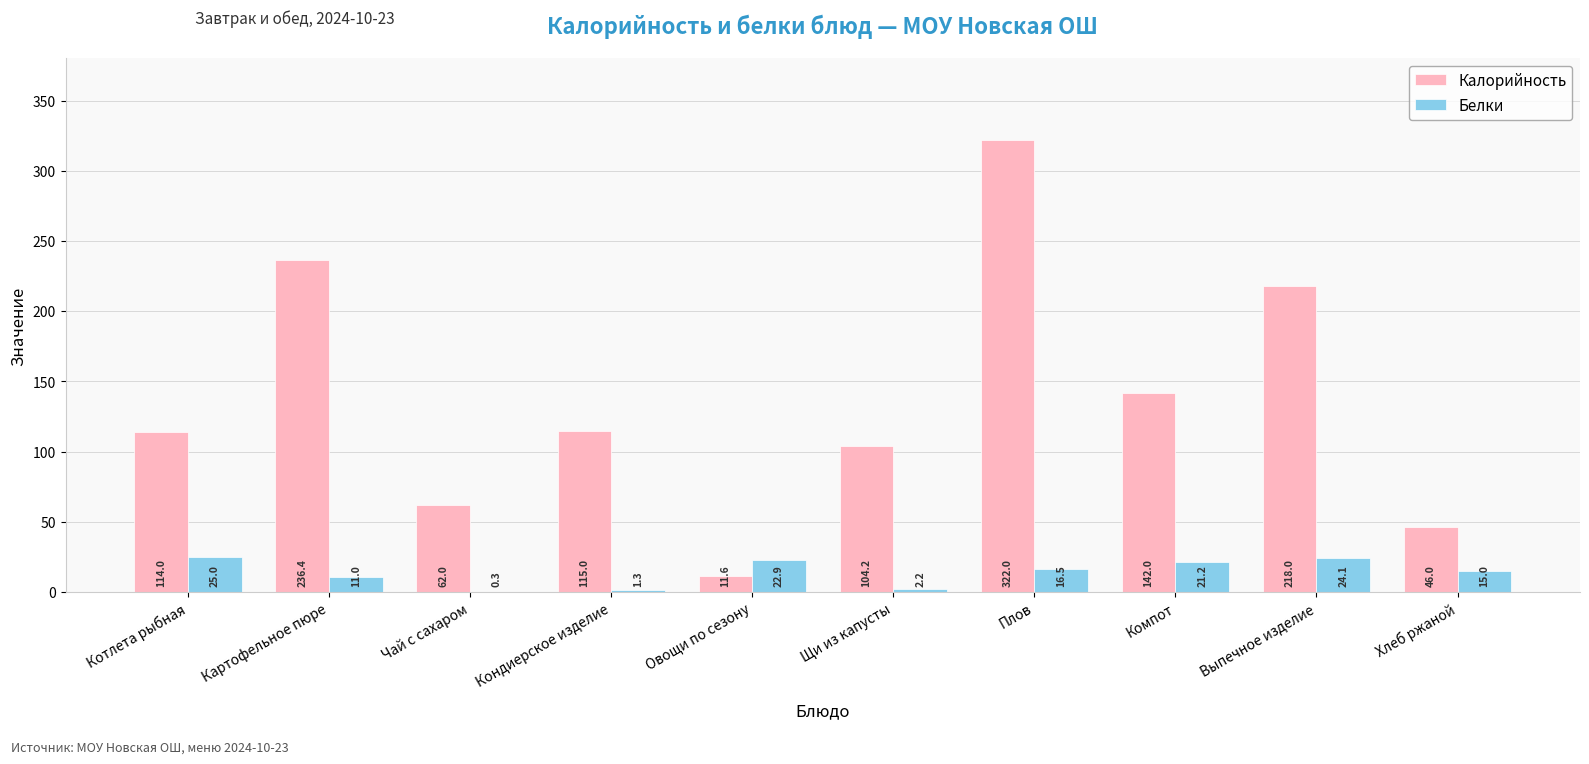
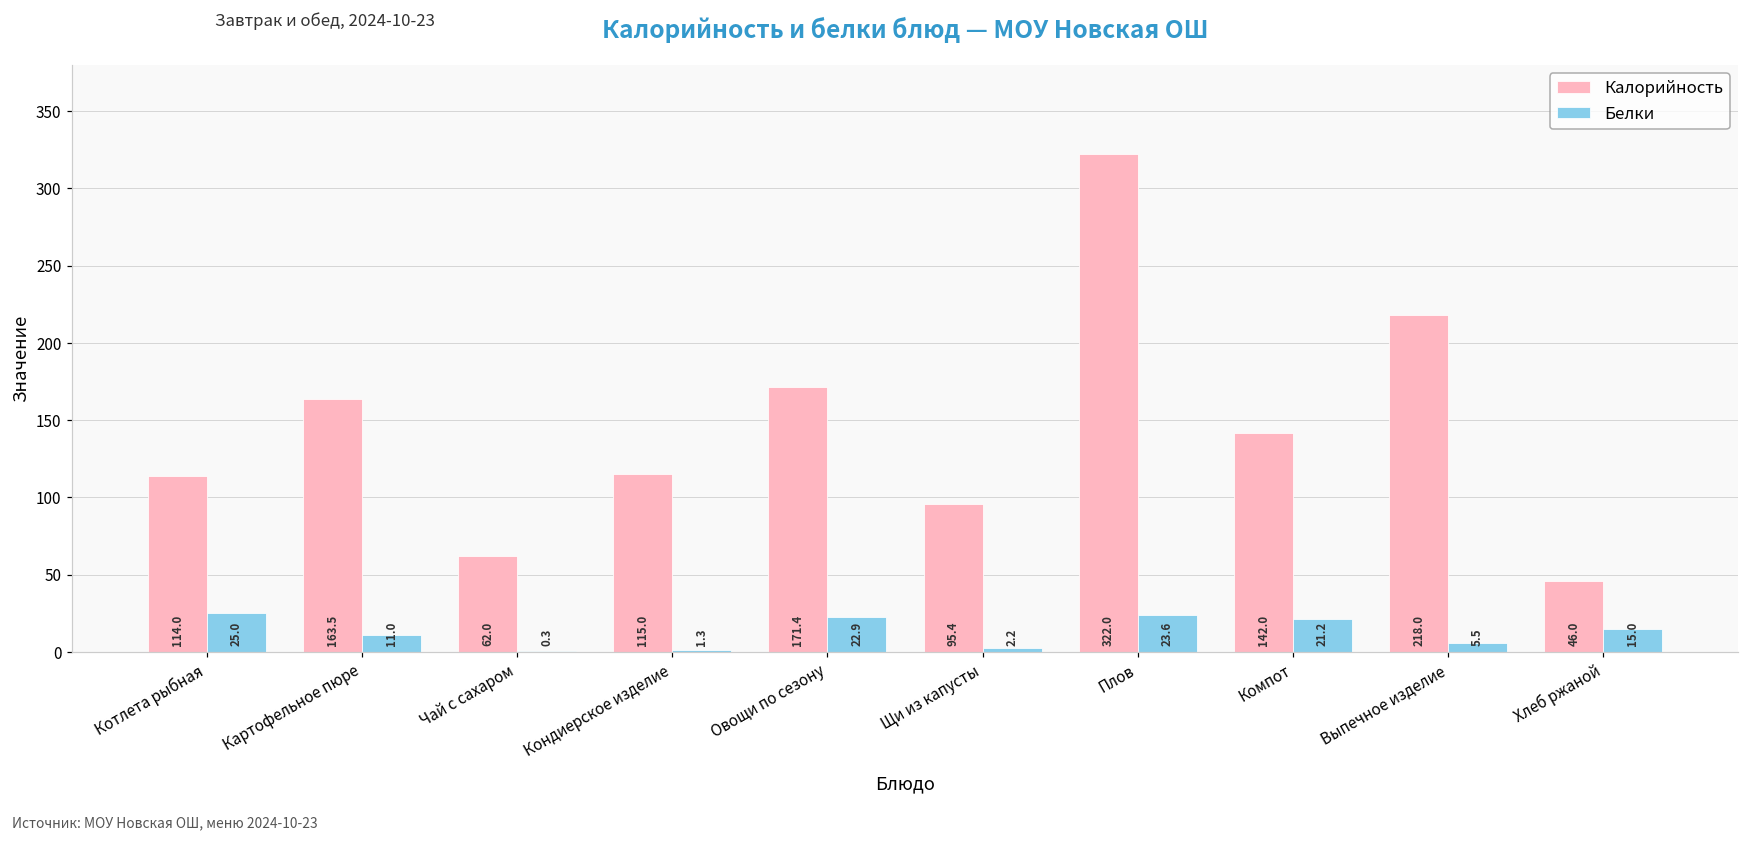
Калорийность, Картофельное пюре: 236.4 -> 163.5
Калорийность, Овощи по сезону: 11.6 -> 171.4
Калорийность, Щи из капусты: 104.2 -> 95.4
Белки, Плов: 16.5 -> 23.6
Белки, Выпечное изделие: 24.1 -> 5.5
